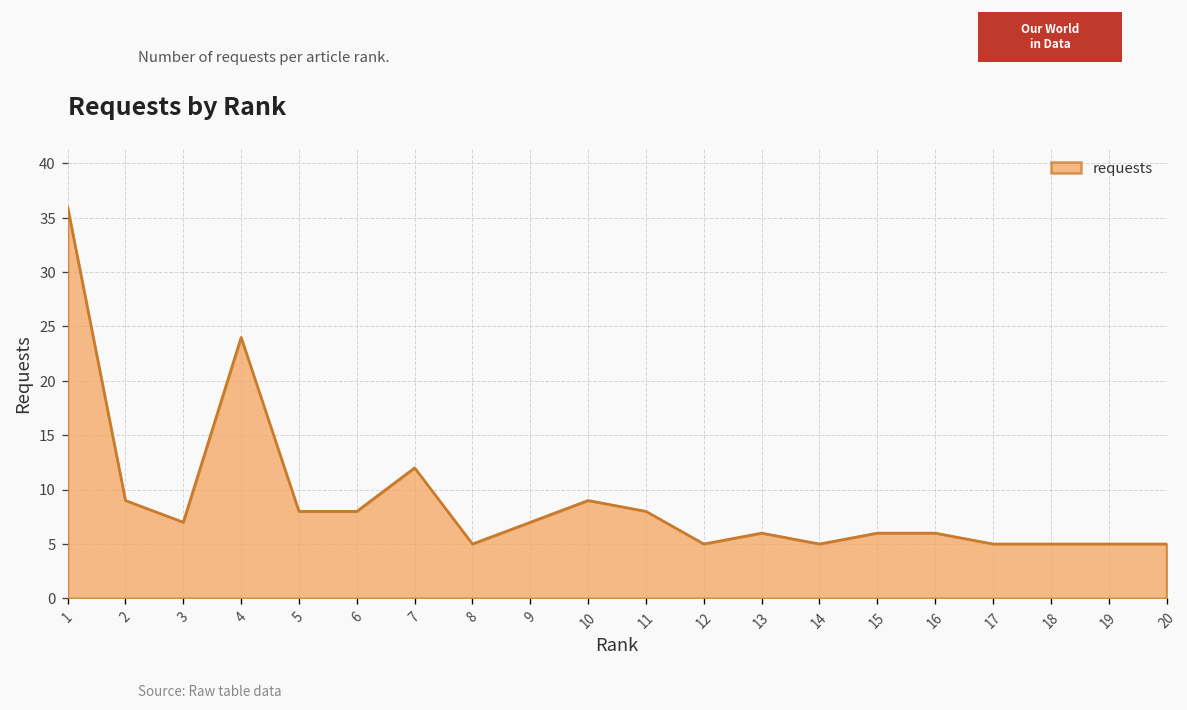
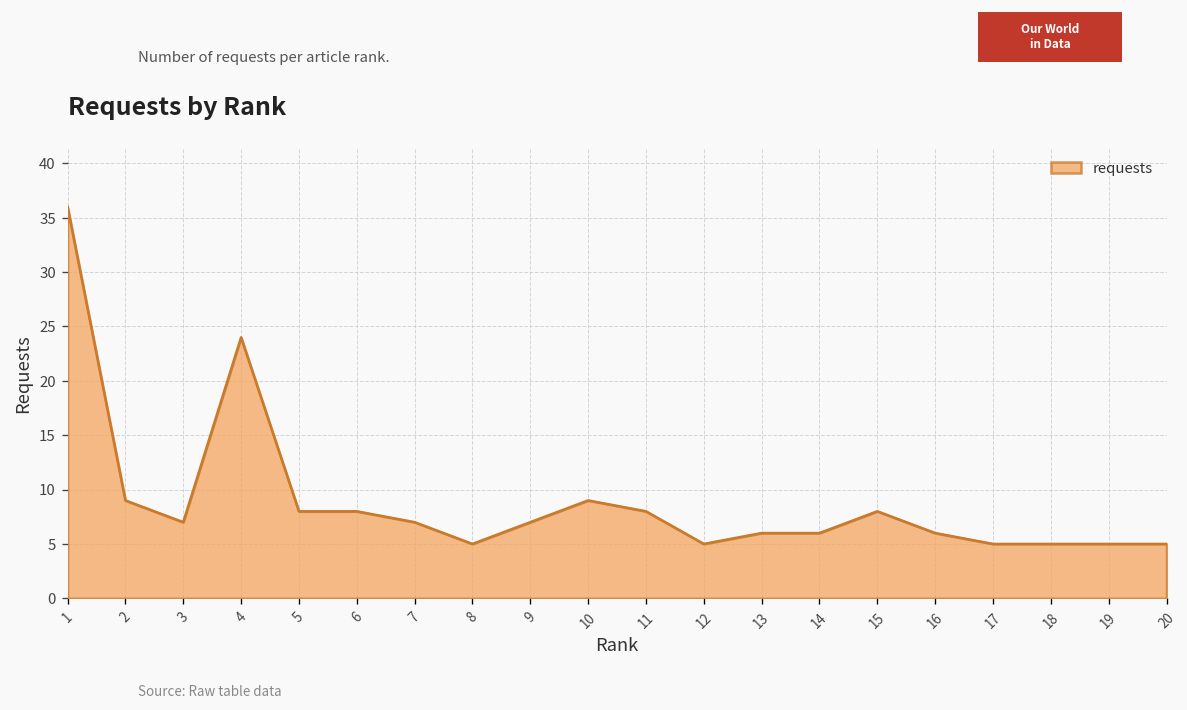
7: 12 -> 7
14: 5 -> 6
15: 6 -> 8
